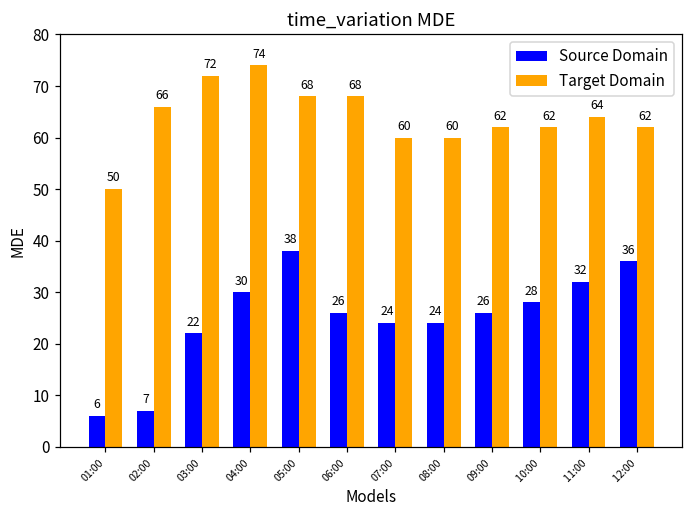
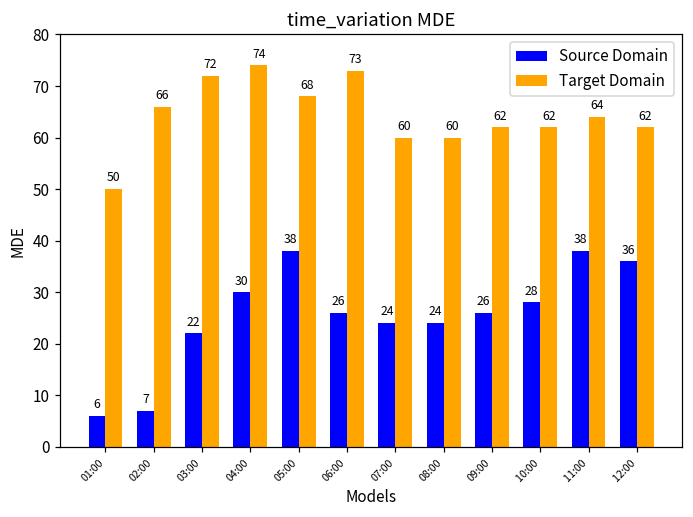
Target Domain, 06:00: 68 -> 73
Source Domain, 11:00: 32 -> 38
